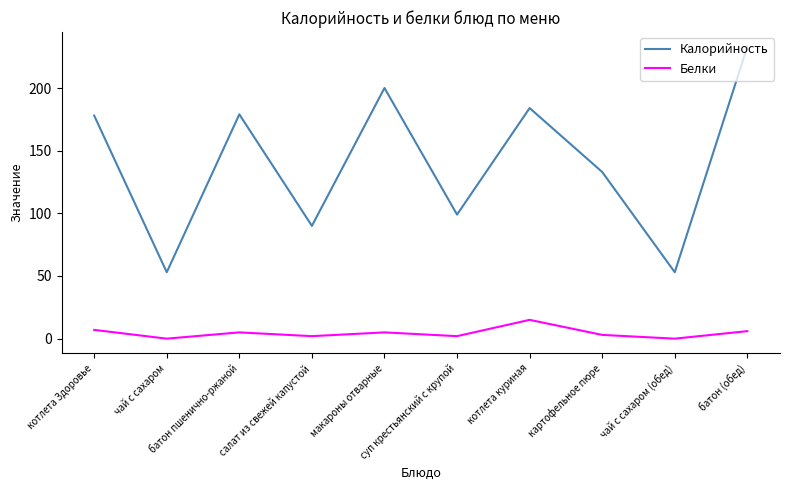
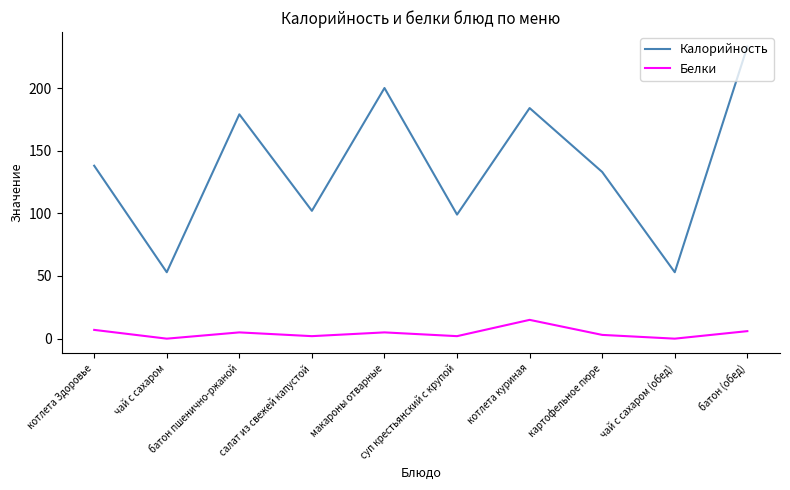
Калорийность, котлета Здоровье: 178 -> 138
Калорийность, салат из свежей капустой: 90 -> 102
